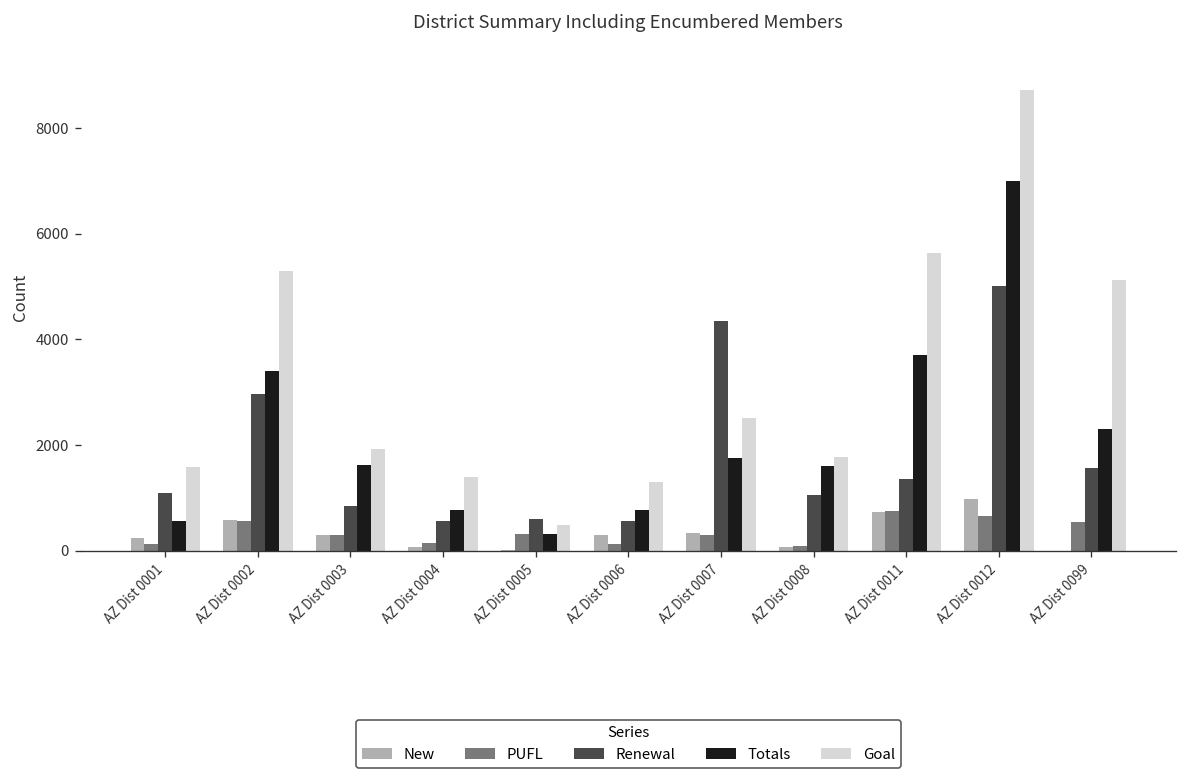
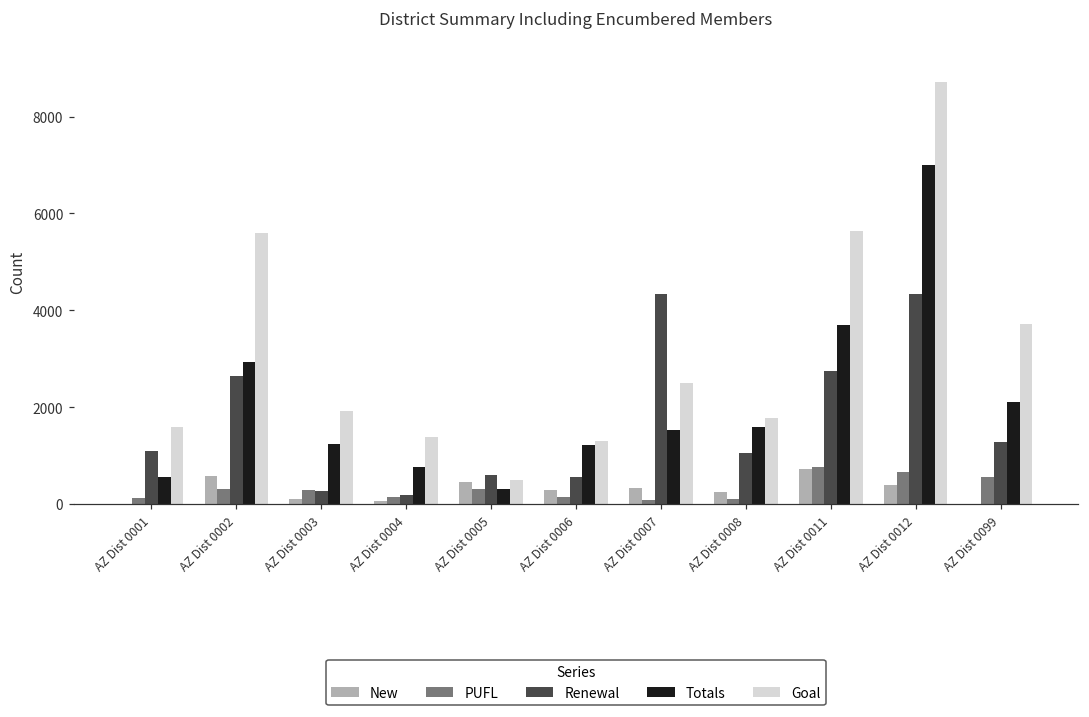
New, AZ Dist 0001: 200 -> 0
PUFL, AZ Dist 0002: 600 -> 300
Renewal, AZ Dist 0002: 3000 -> 2600
Totals, AZ Dist 0002: 3400 -> 2900
Goal, AZ Dist 0002: 5300 -> 5600
New, AZ Dist 0003: 300 -> 100
Renewal, AZ Dist 0003: 900 -> 300
Totals, AZ Dist 0003: 1600 -> 1200
Renewal, AZ Dist 0004: 600 -> 200
New, AZ Dist 0005: 0 -> 400
Totals, AZ Dist 0006: 800 -> 1200
PUFL, AZ Dist 0007: 300 -> 100
Totals, AZ Dist 0007: 1800 -> 1500
New, AZ Dist 0008: 100 -> 300
Renewal, AZ Dist 0011: 1400 -> 2700
New, AZ Dist 0012: 1000 -> 400
Renewal, AZ Dist 0012: 5000 -> 4300
Renewal, AZ Dist 0099: 1600 -> 1300
Totals, AZ Dist 0099: 2300 -> 2100
Goal, AZ Dist 0099: 5100 -> 3700
